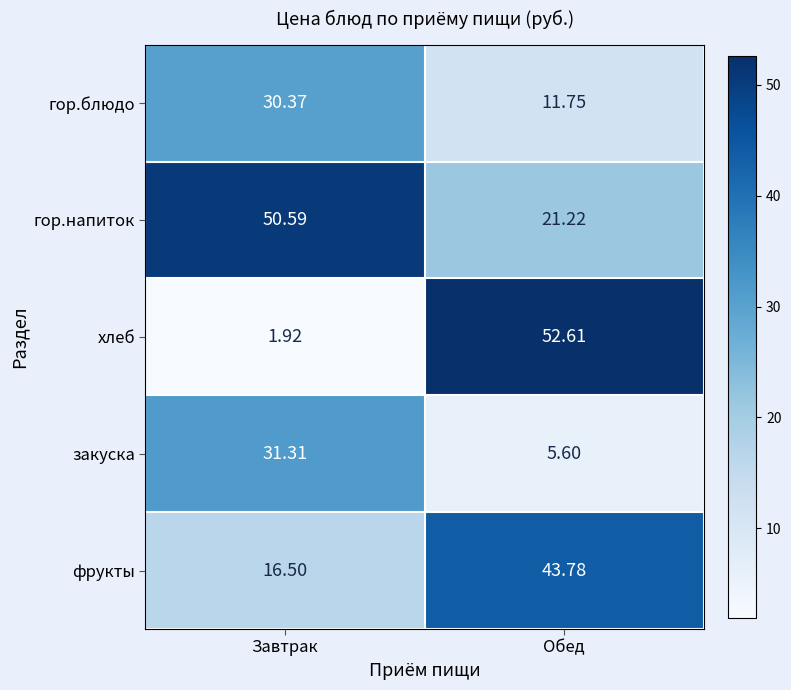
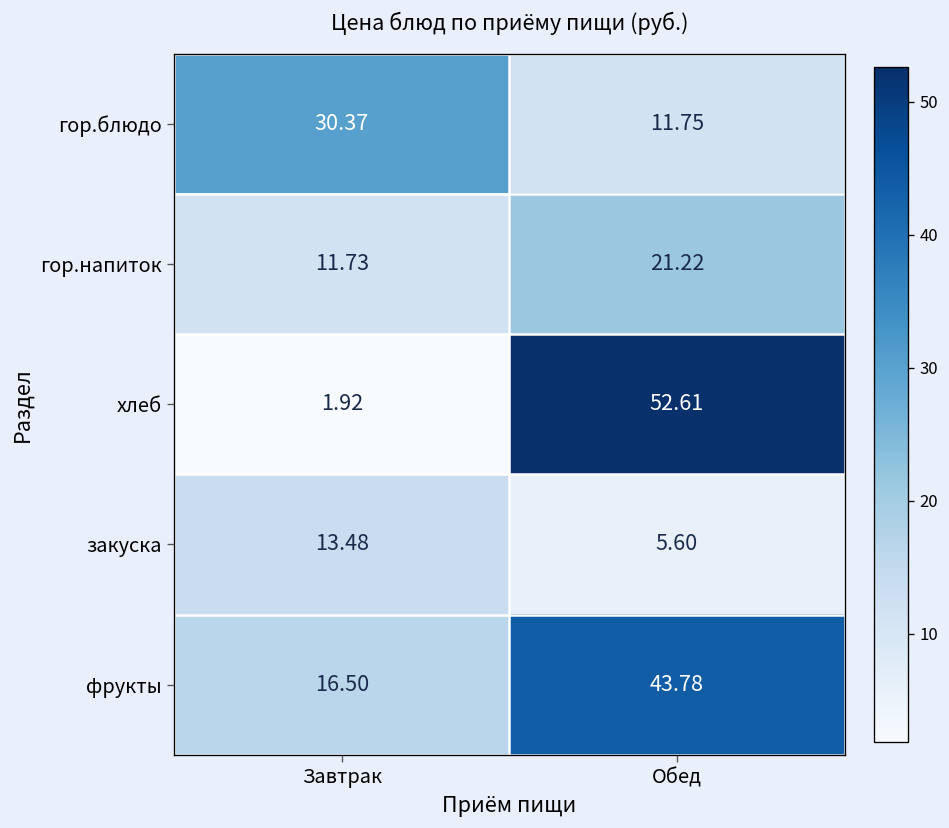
гор.напиток, Завтрак: 50.59 -> 11.73
закуска, Завтрак: 31.31 -> 13.48
